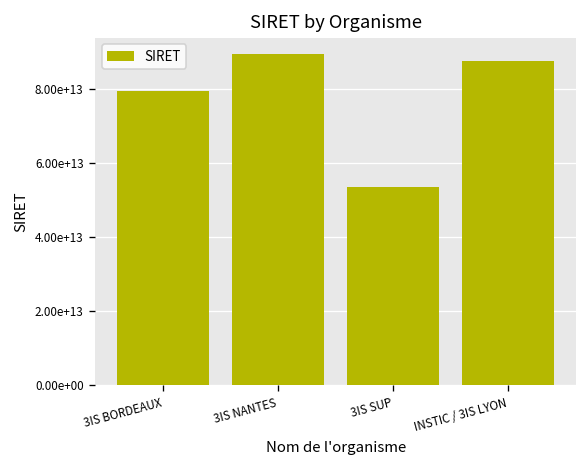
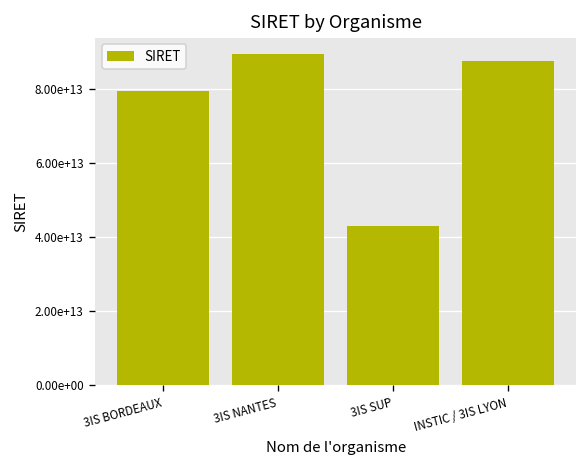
3IS SUP: 53000000000000 -> 43000000000000
